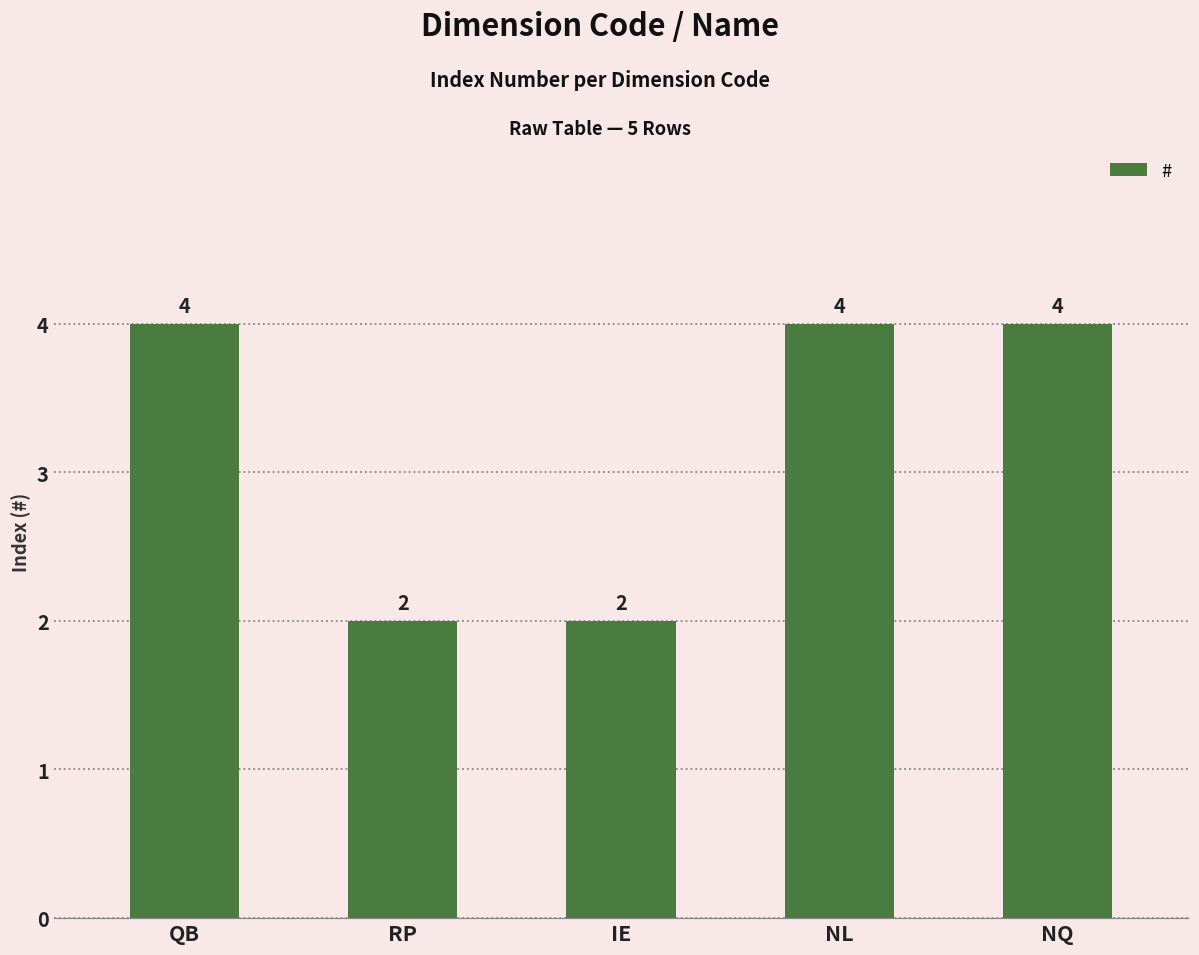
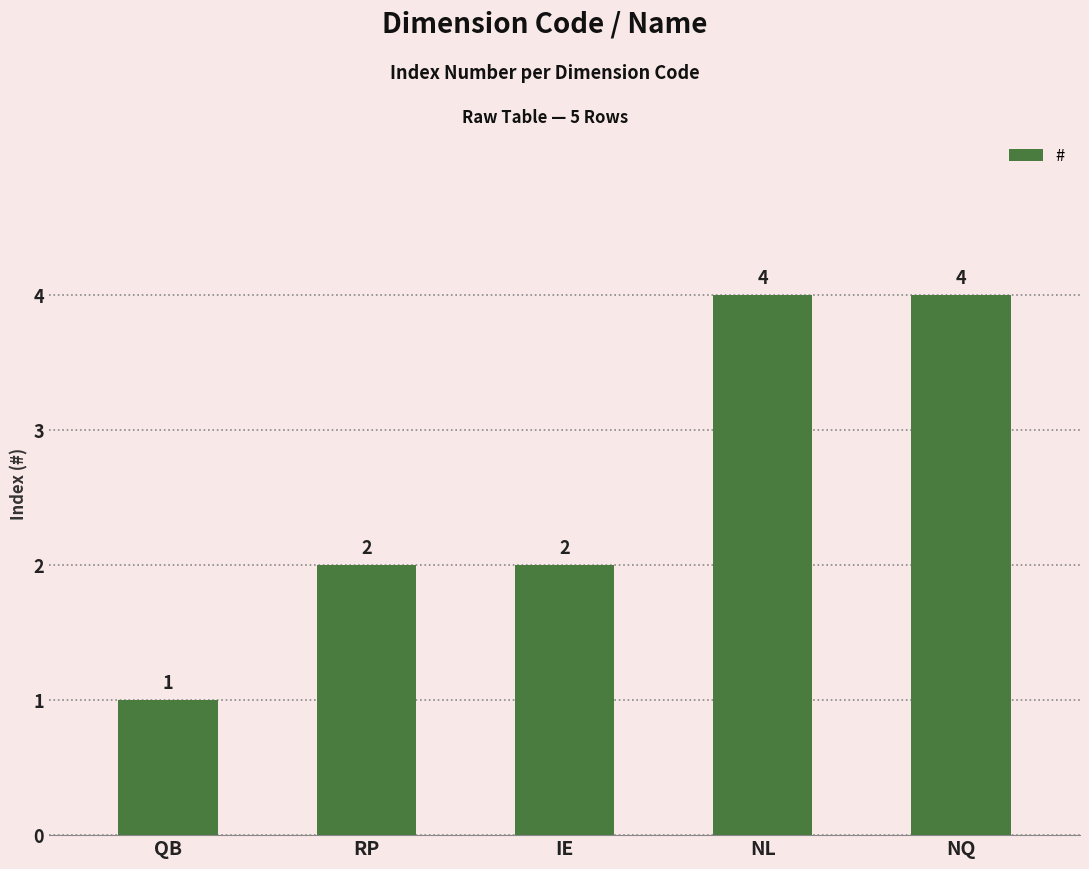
QB: 4 -> 1
